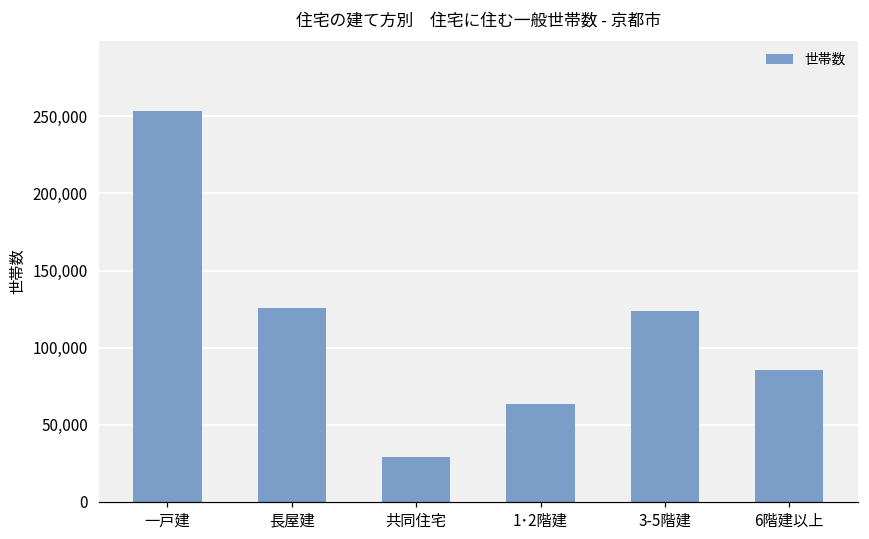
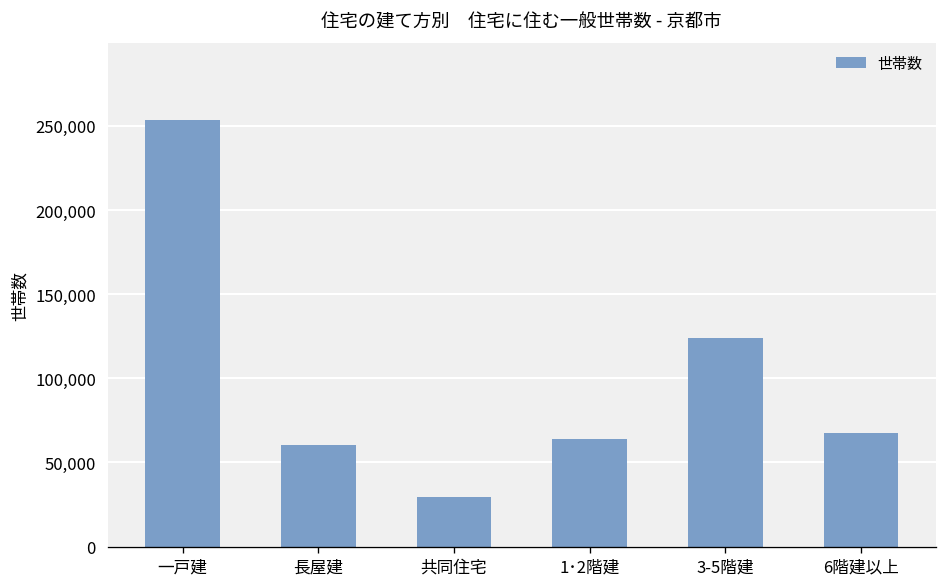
長屋建: 126,000 -> 60,000
6階建以上: 86,000 -> 68,000
